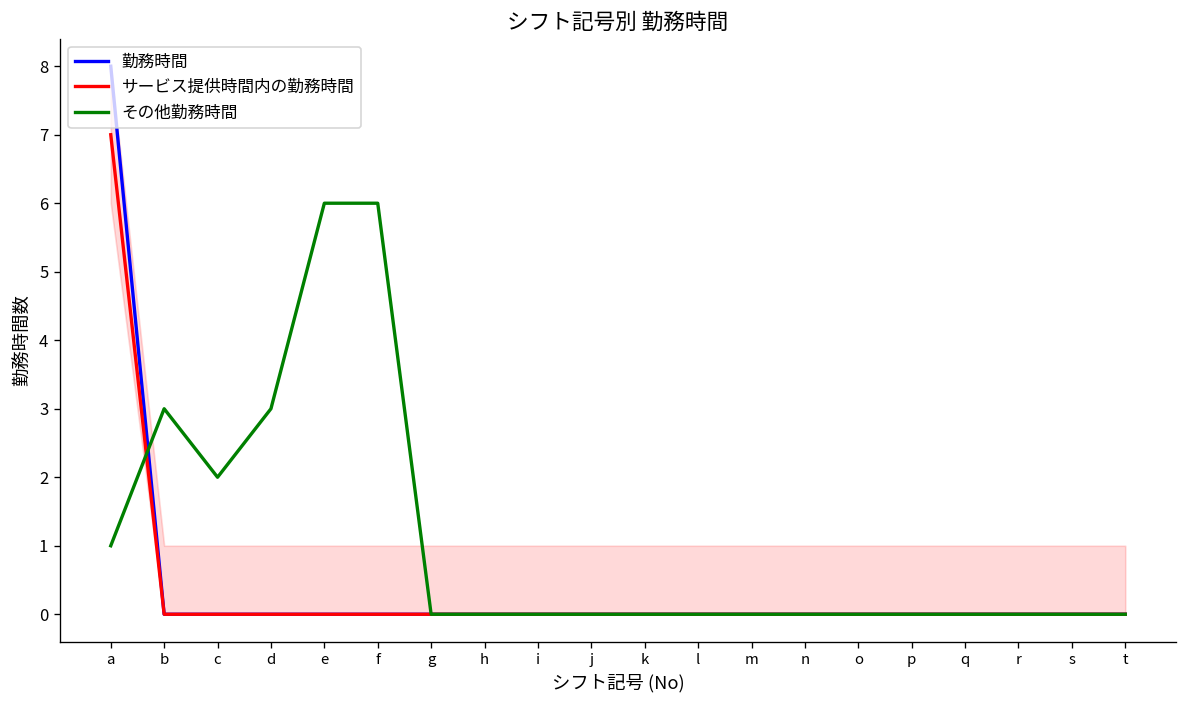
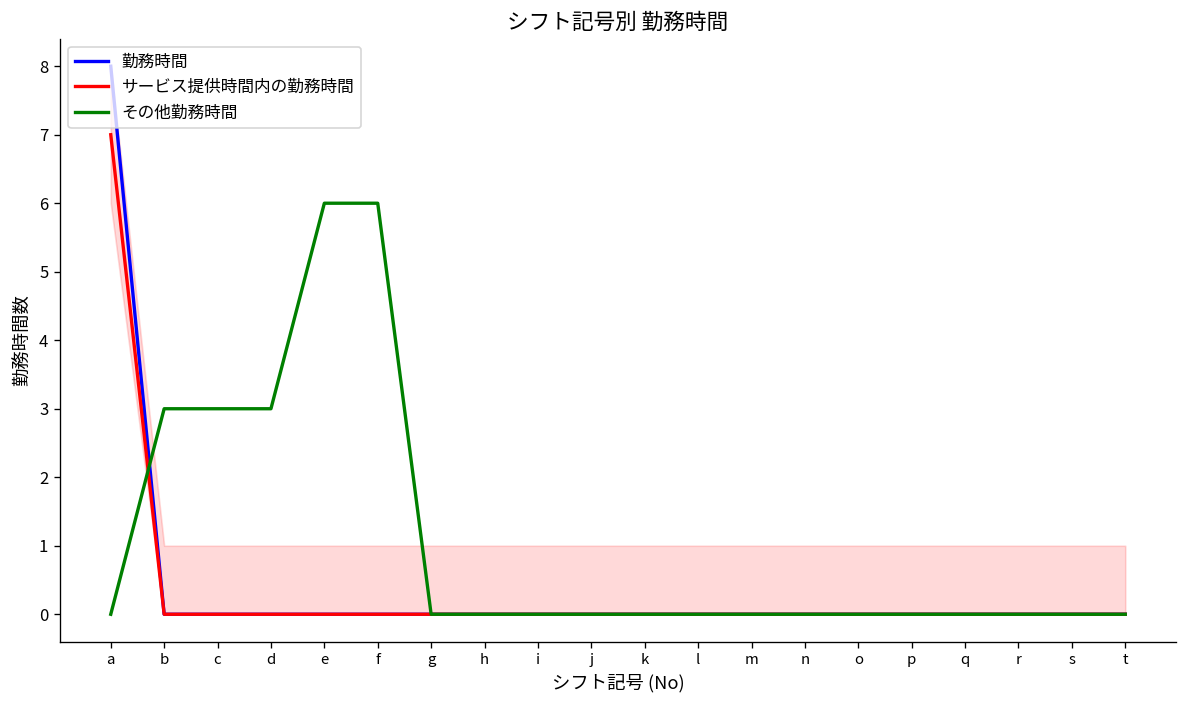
その他勤務時間, a: 1 -> 0
その他勤務時間, c: 2 -> 3
